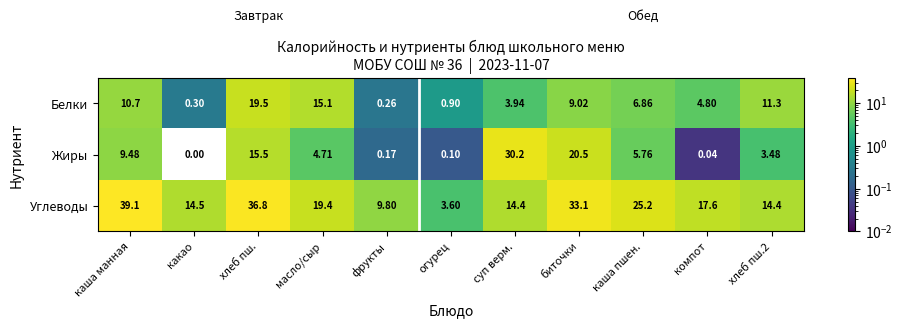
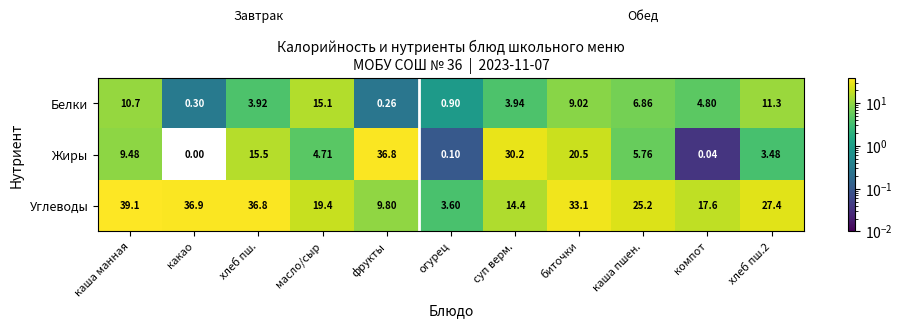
Белки, хлеб пш.: 19.5 -> 3.92
Жиры, фрукты: 0.17 -> 36.8
Углеводы, какао: 14.5 -> 36.9
Углеводы, хлеб пш.2: 14.4 -> 27.4
